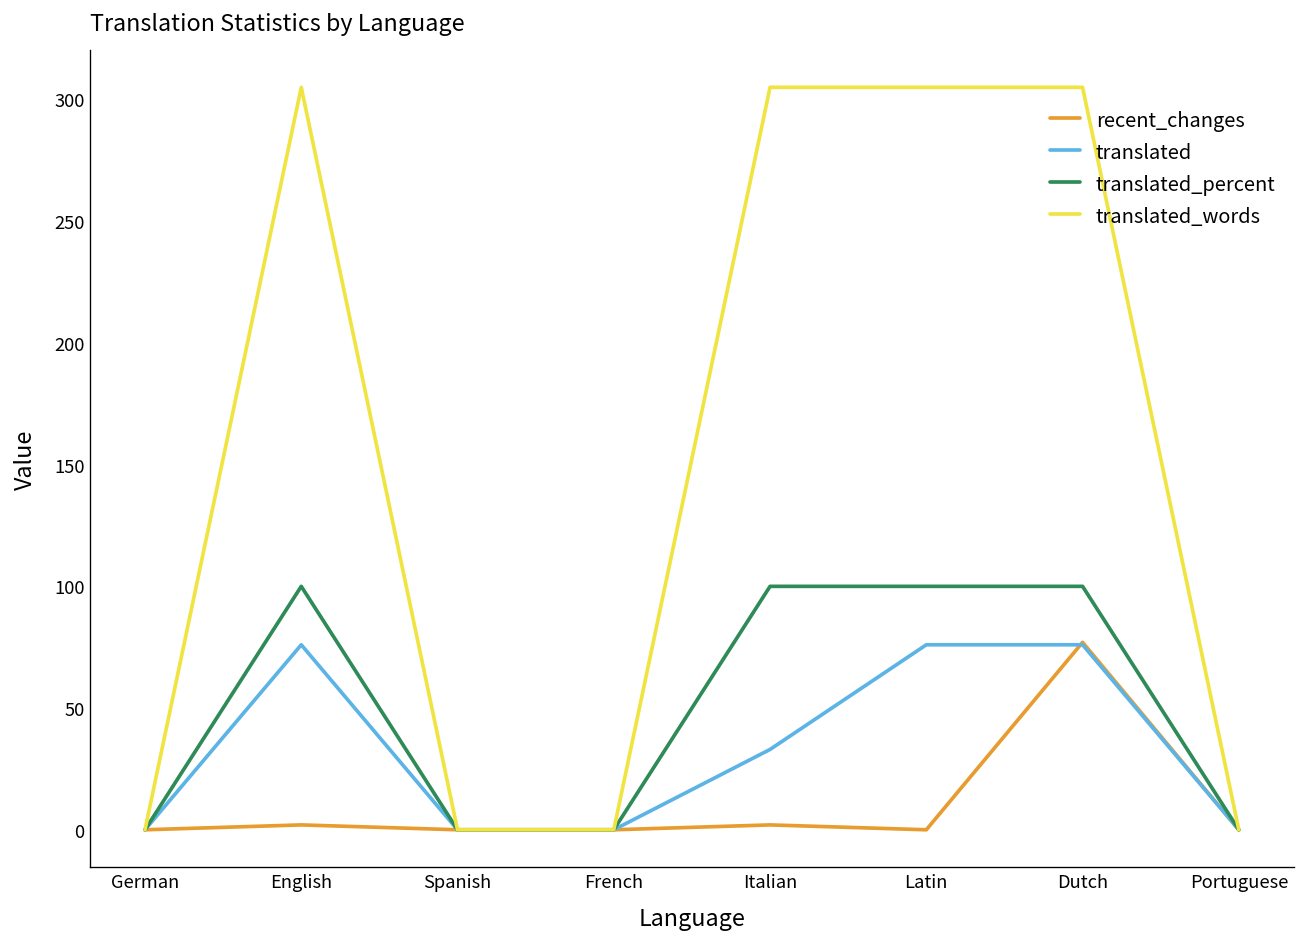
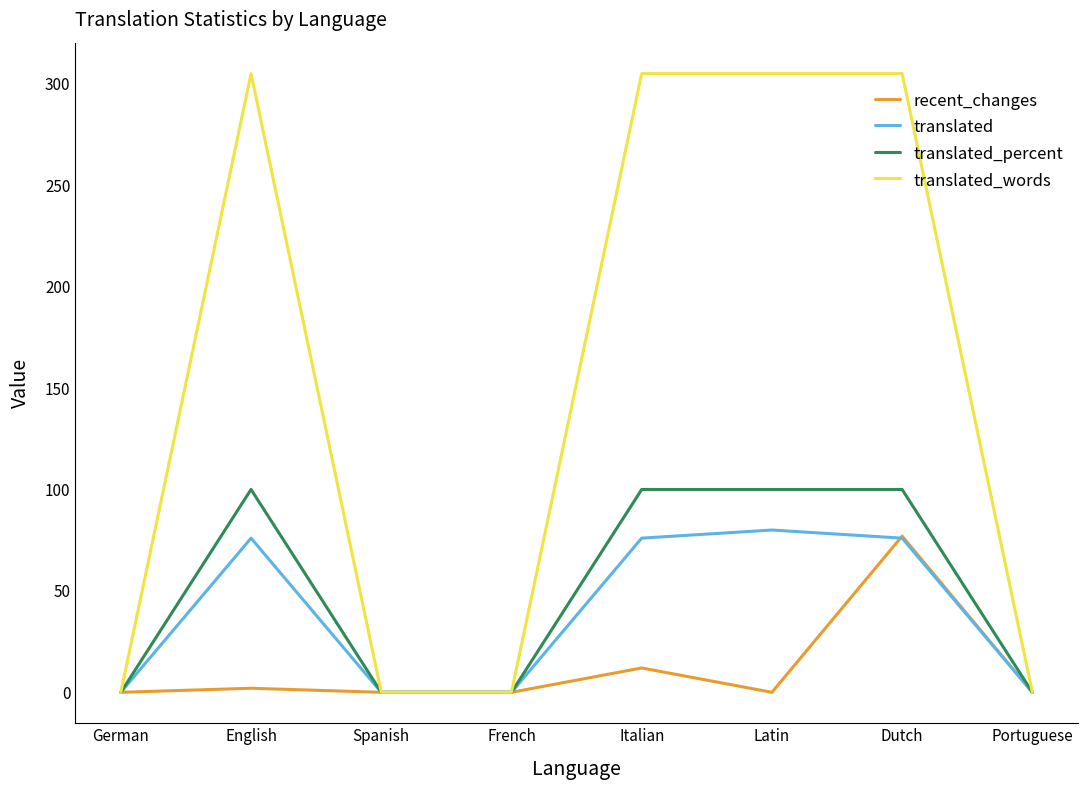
recent_changes, Italian: 2 -> 12
translated, Italian: 33 -> 76
translated, Latin: 76 -> 80
